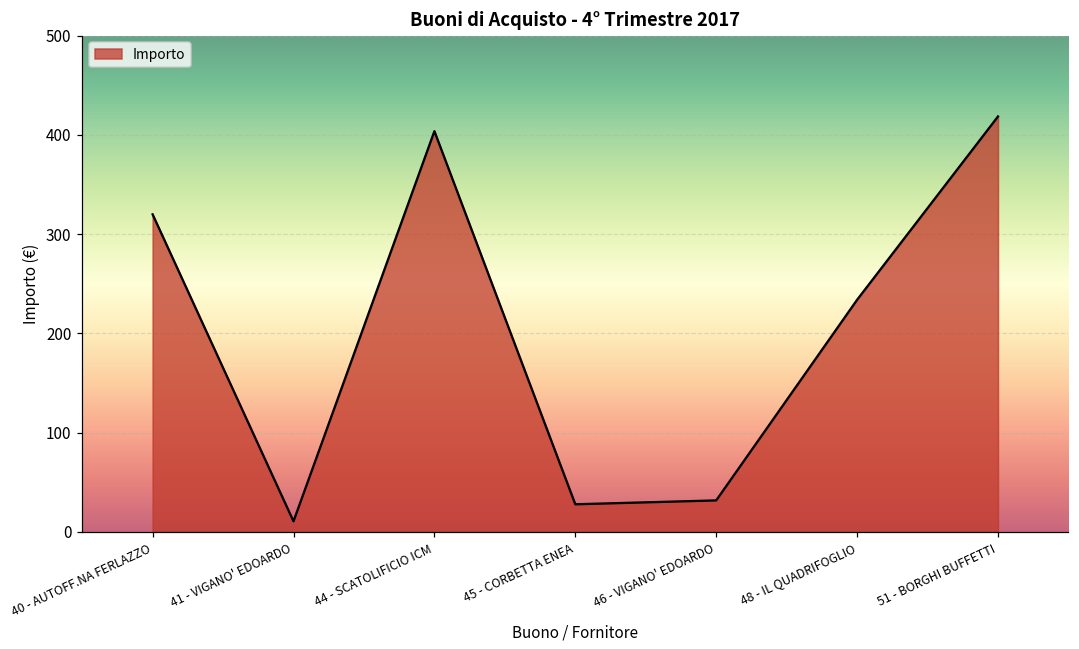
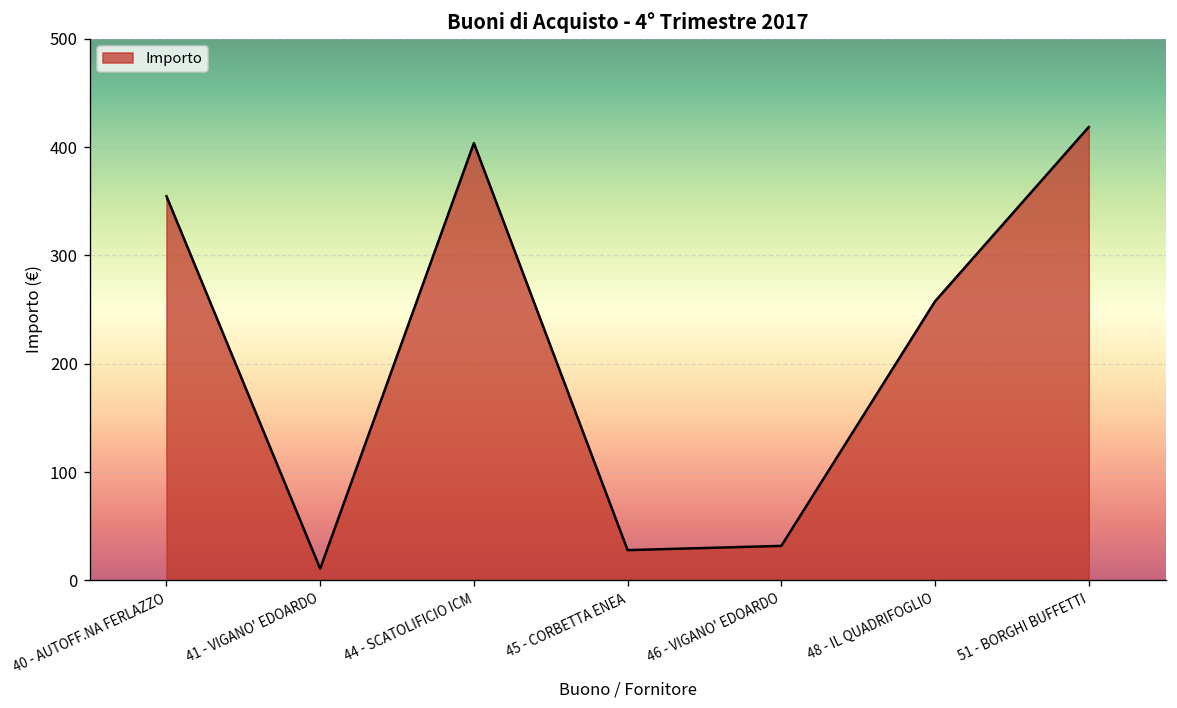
40 - AUTOFF.NA FERLAZZO: 320 -> 350
48 - IL QUADRIFOGLIO: 230 -> 260
